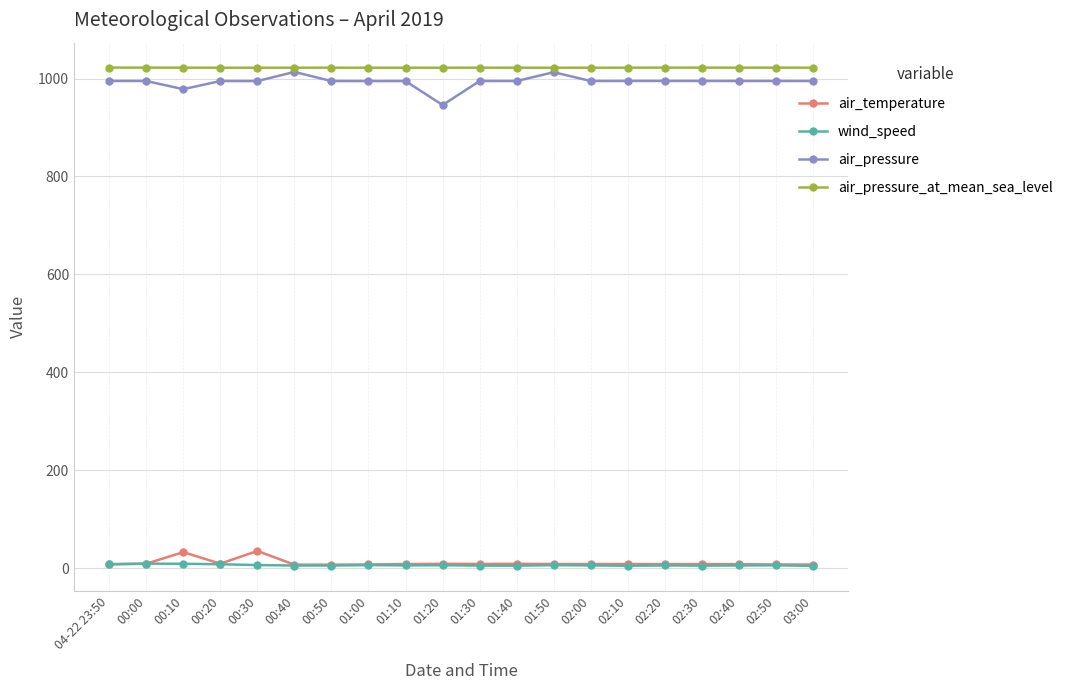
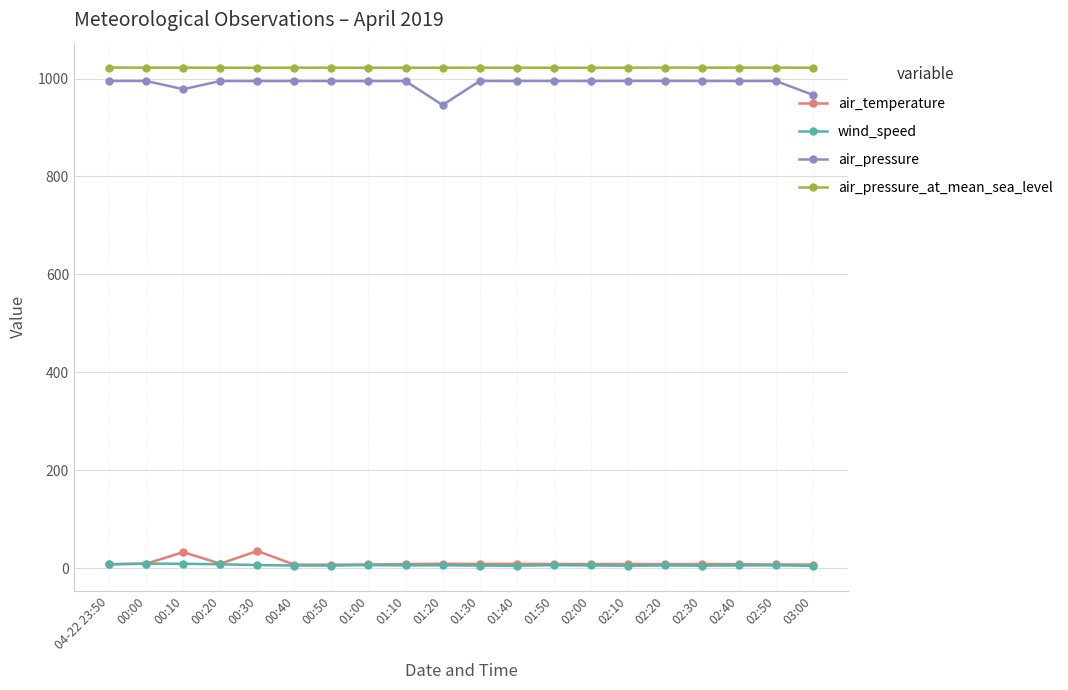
air_pressure, 00:40: 1010 -> 990
air_pressure, 01:50: 1010 -> 990
air_pressure, 03:00: 990 -> 970
